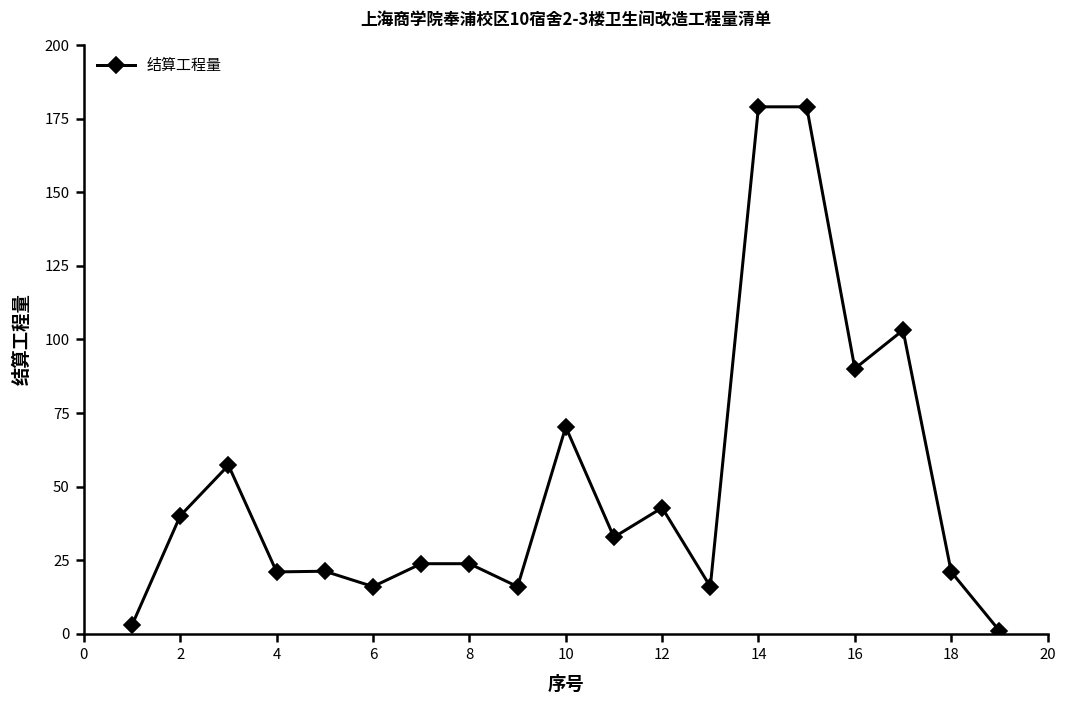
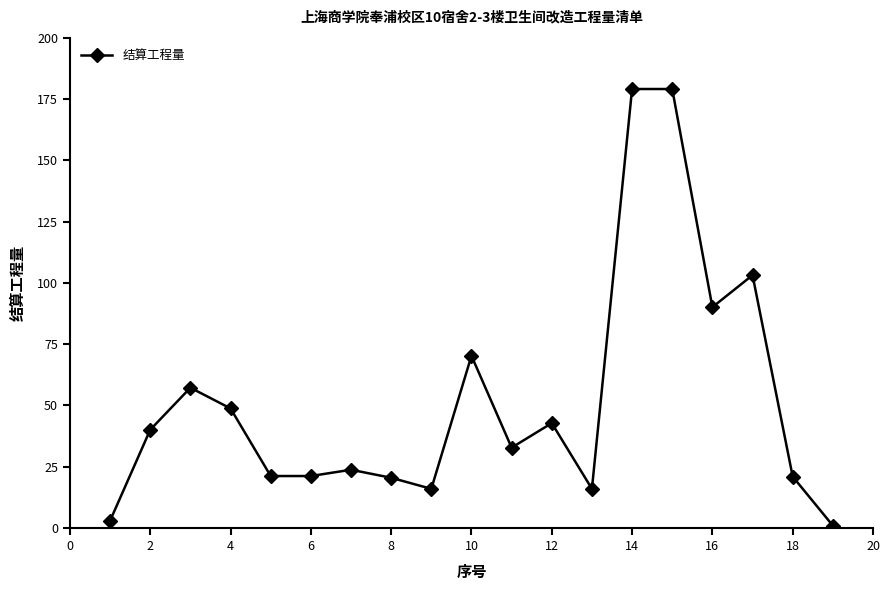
4: 21 -> 49
6: 16 -> 21
8: 24 -> 21
